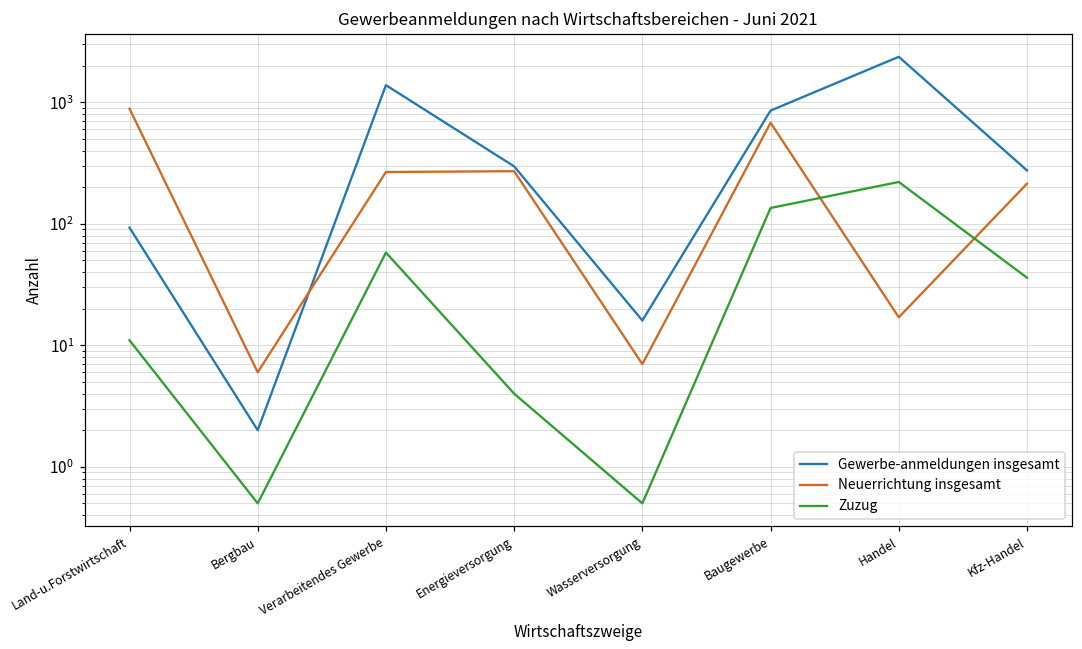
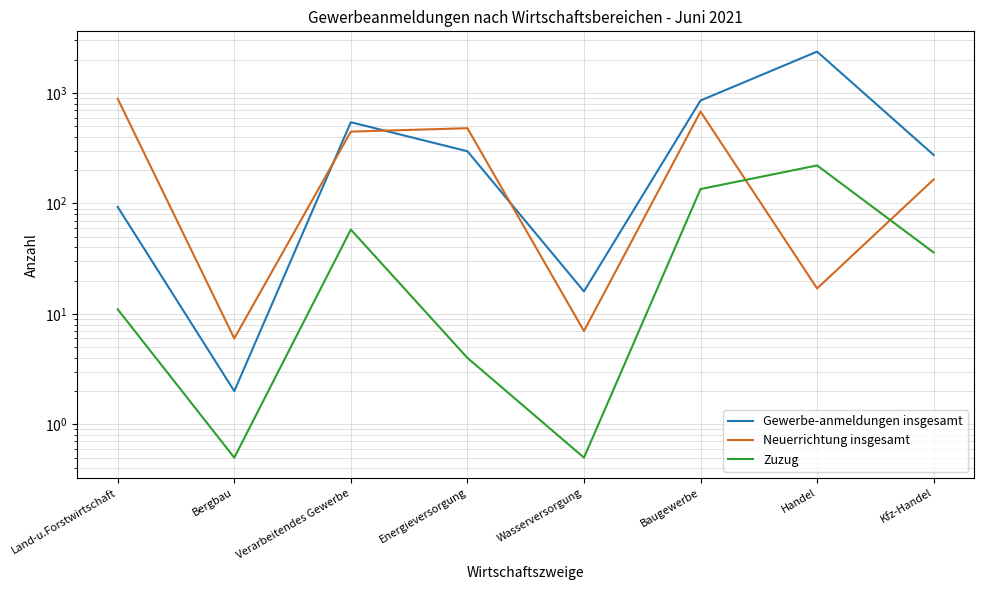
Gewerbe-anmeldungen insgesamt, Verarbeitendes Gewerbe: 1400 -> 500
Neuerrichtung insgesamt, Verarbeitendes Gewerbe: 270 -> 450
Neuerrichtung insgesamt, Energieversorgung: 270 -> 500
Neuerrichtung insgesamt, Kfz-Handel: 210 -> 170
